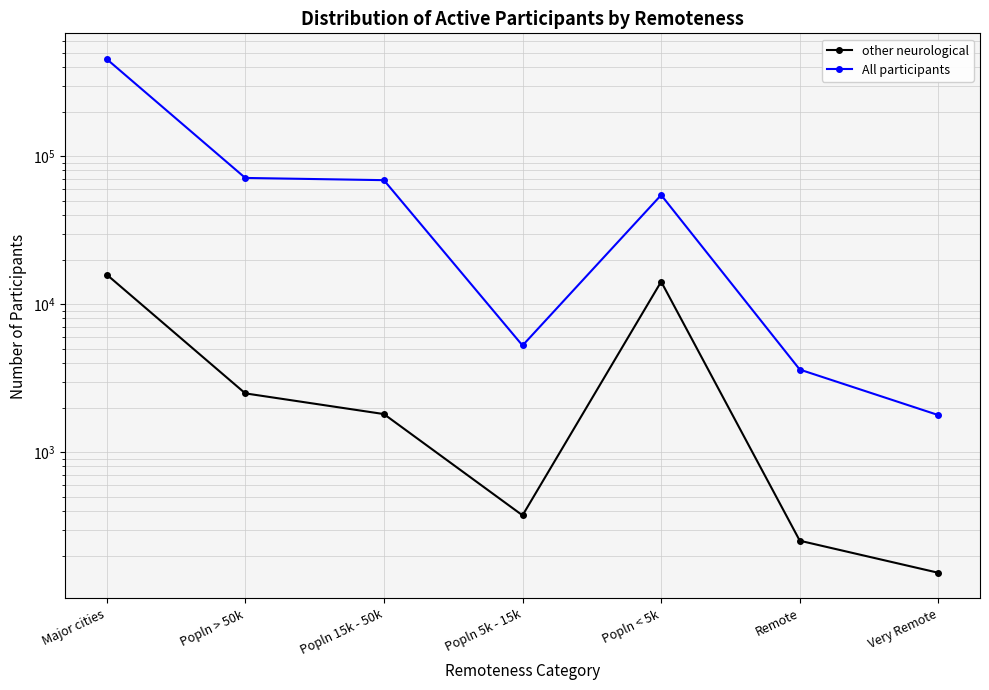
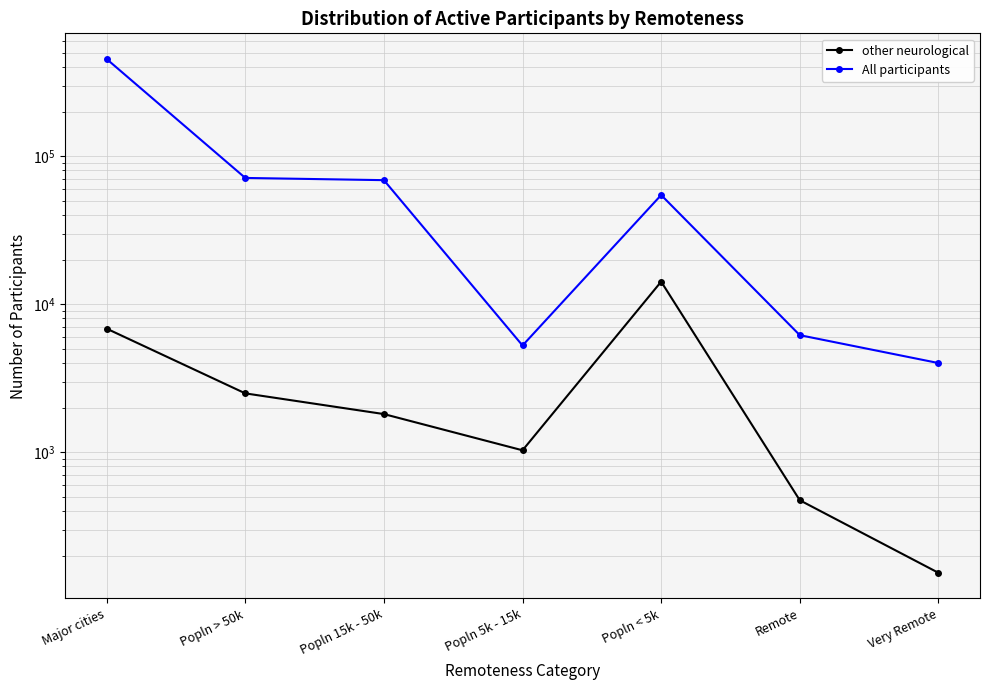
other neurological, Major cities: 16000 -> 7000
other neurological, Popln 5k - 15k: 370 -> 1000
other neurological, Remote: 250 -> 470
All participants, Remote: 3600 -> 6200
All participants, Very Remote: 1800 -> 4000
